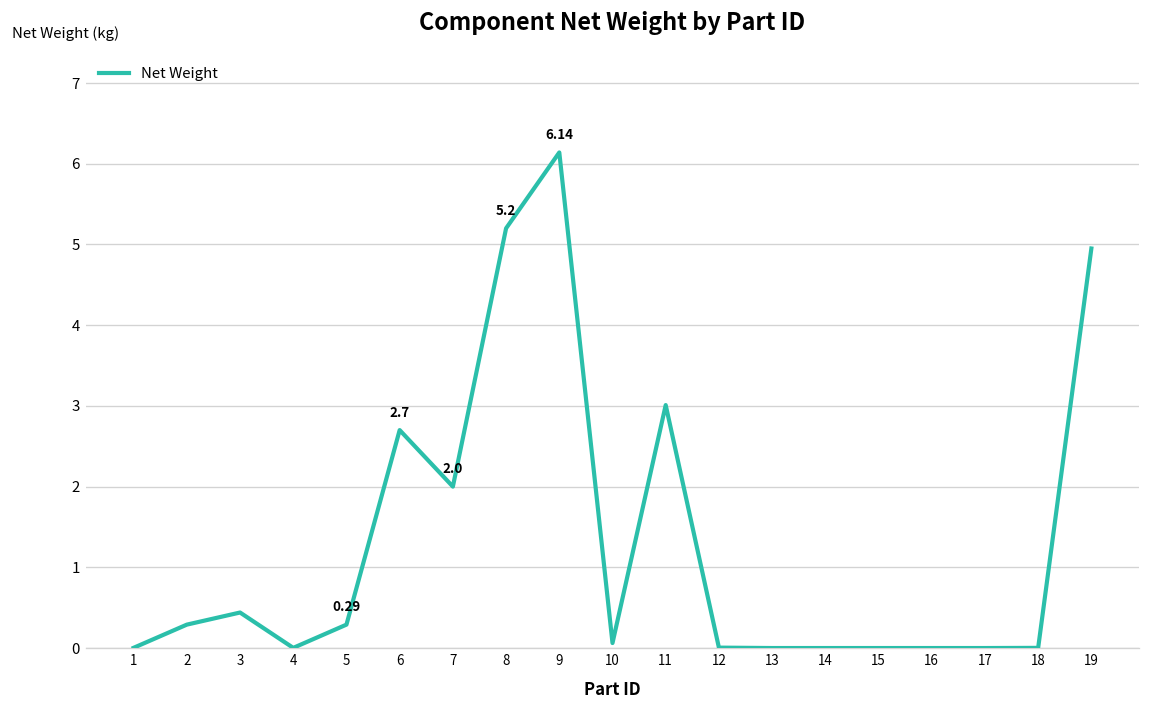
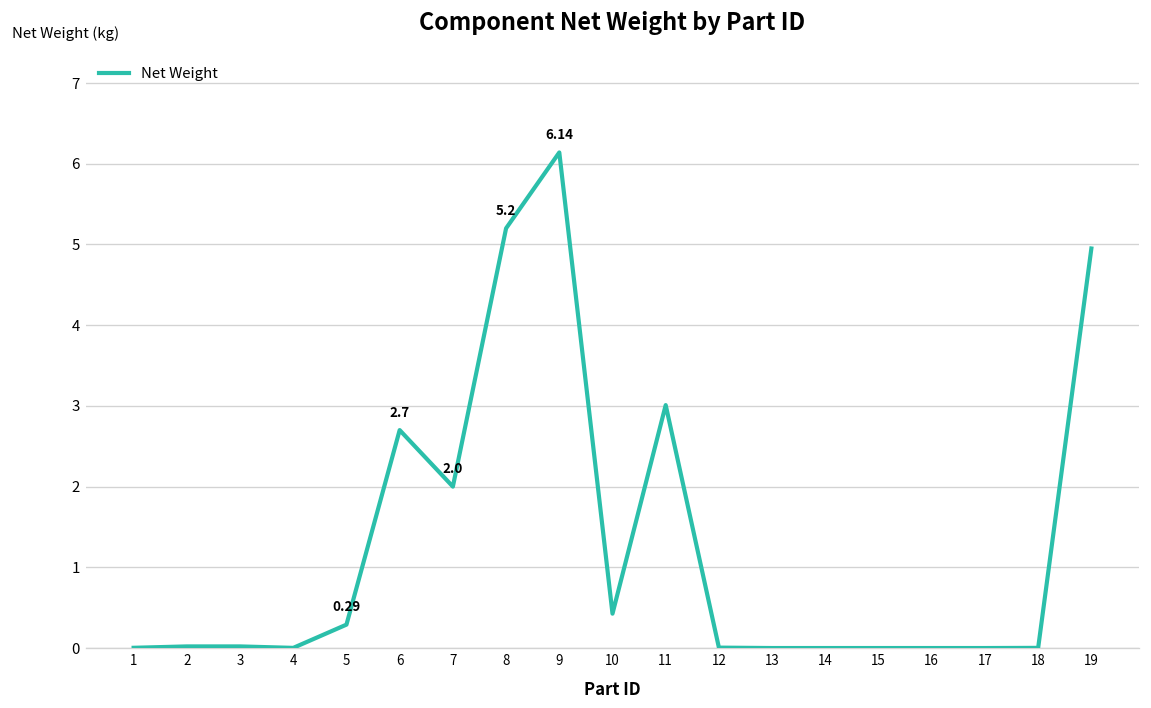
2: 0.3 -> 0.0
3: 0.4 -> 0.0
10: 0.1 -> 0.4
